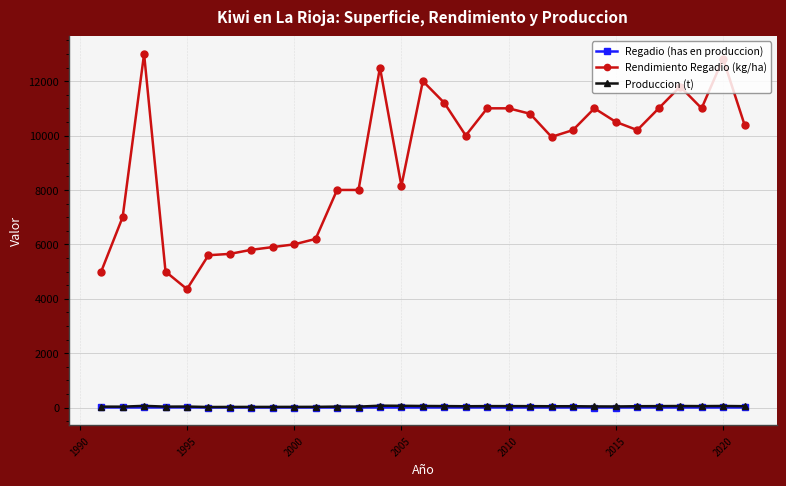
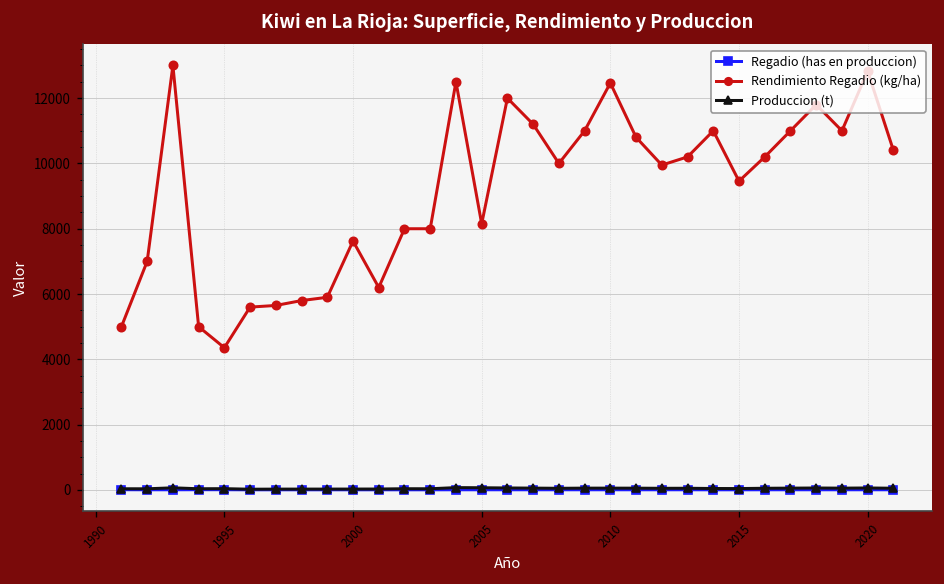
Rendimiento Regadio (kg/ha), 2000: 6000 -> 7600
Rendimiento Regadio (kg/ha), 2010: 11000 -> 12500
Rendimiento Regadio (kg/ha), 2015: 10500 -> 9500
